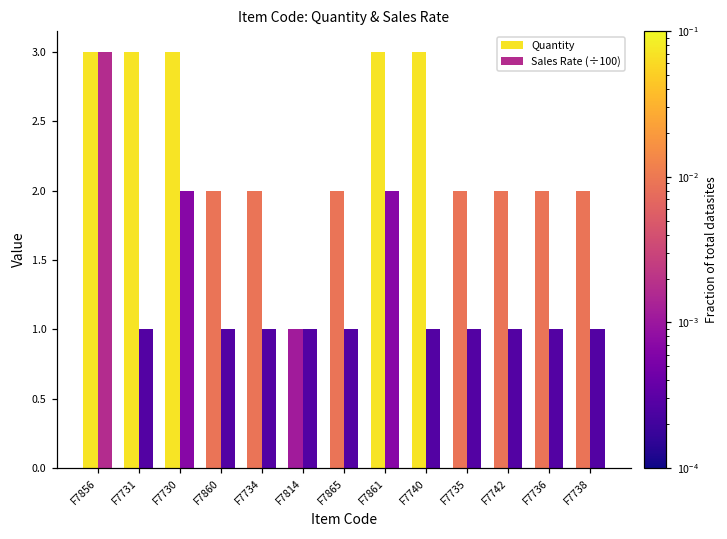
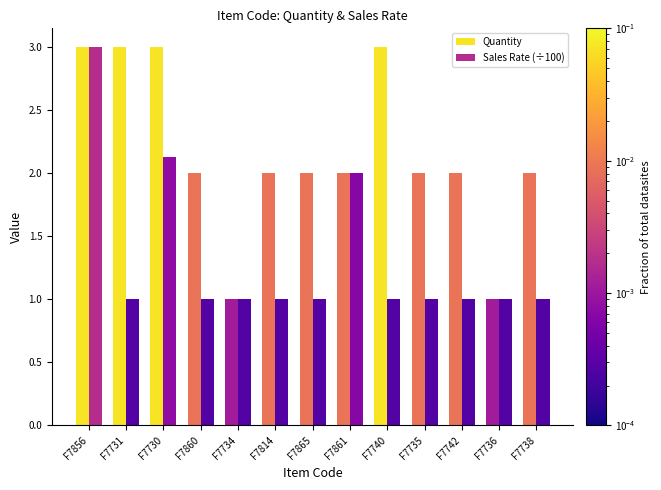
Sales Rate (÷100), F7730: 2.00 -> 2.13
Quantity, F7734: 2 -> 1
Quantity, F7814: 1 -> 2
Quantity, F7861: 3 -> 2
Quantity, F7736: 2 -> 1
